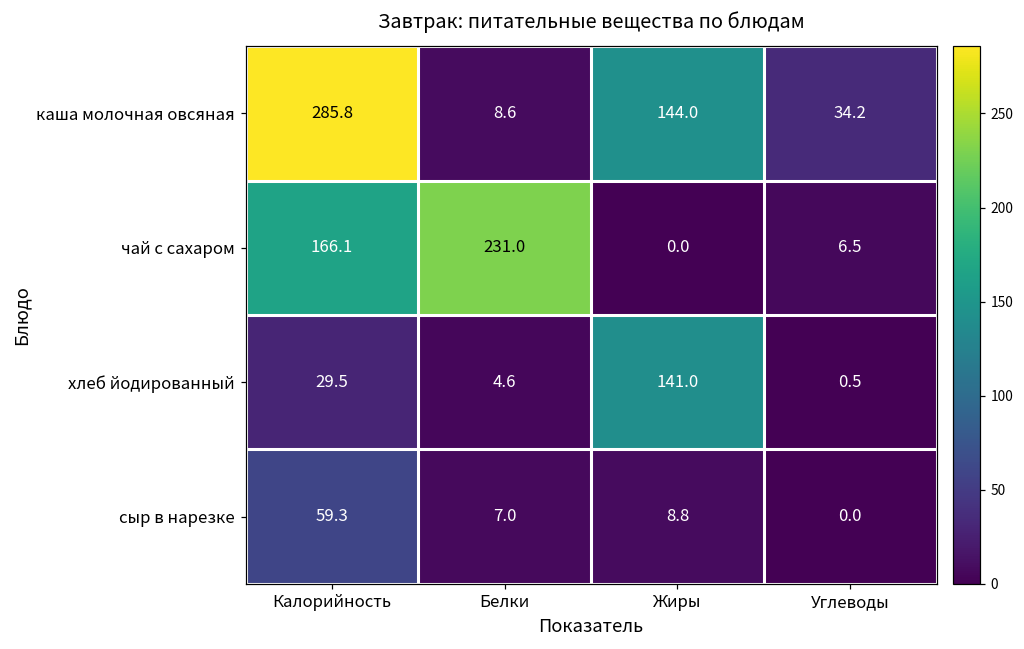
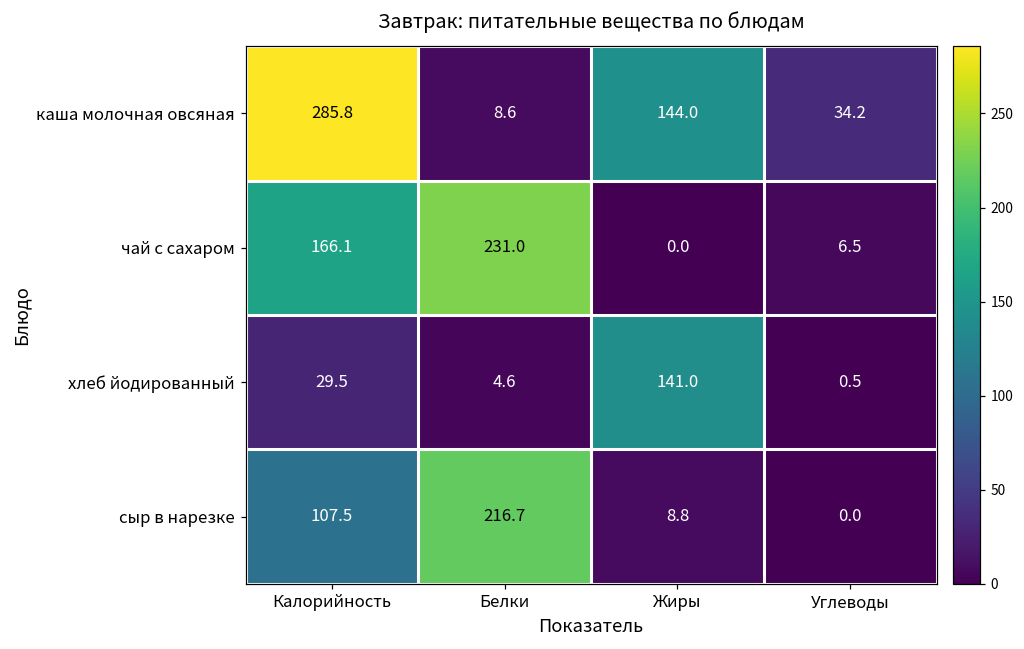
сыр в нарезке, Калорийность: 59.3 -> 107.5
сыр в нарезке, Белки: 7.0 -> 216.7
